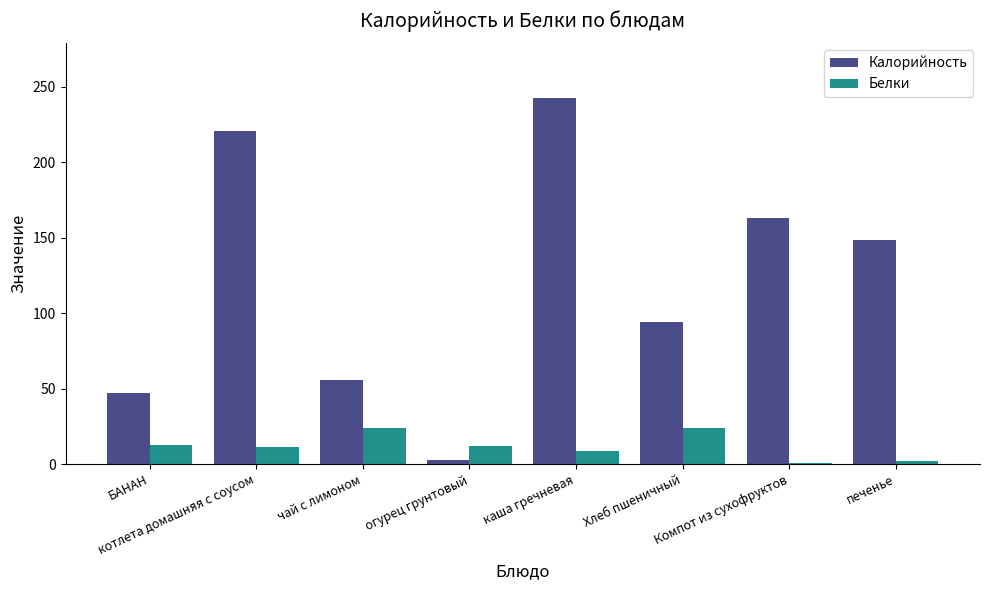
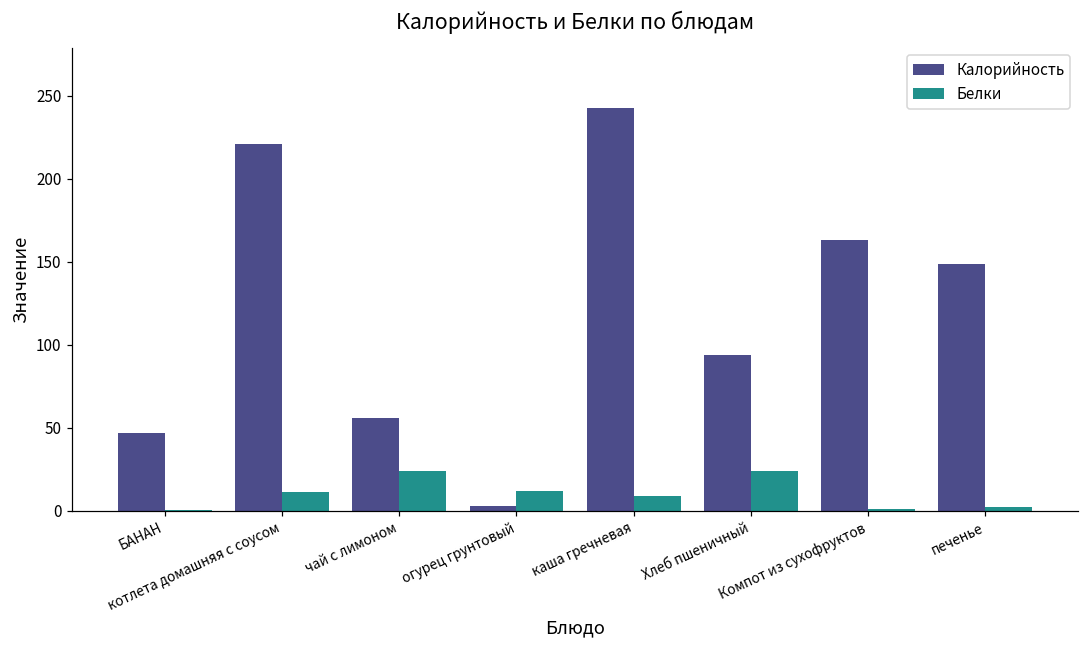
Белки, БАНАН: 13 -> 0
